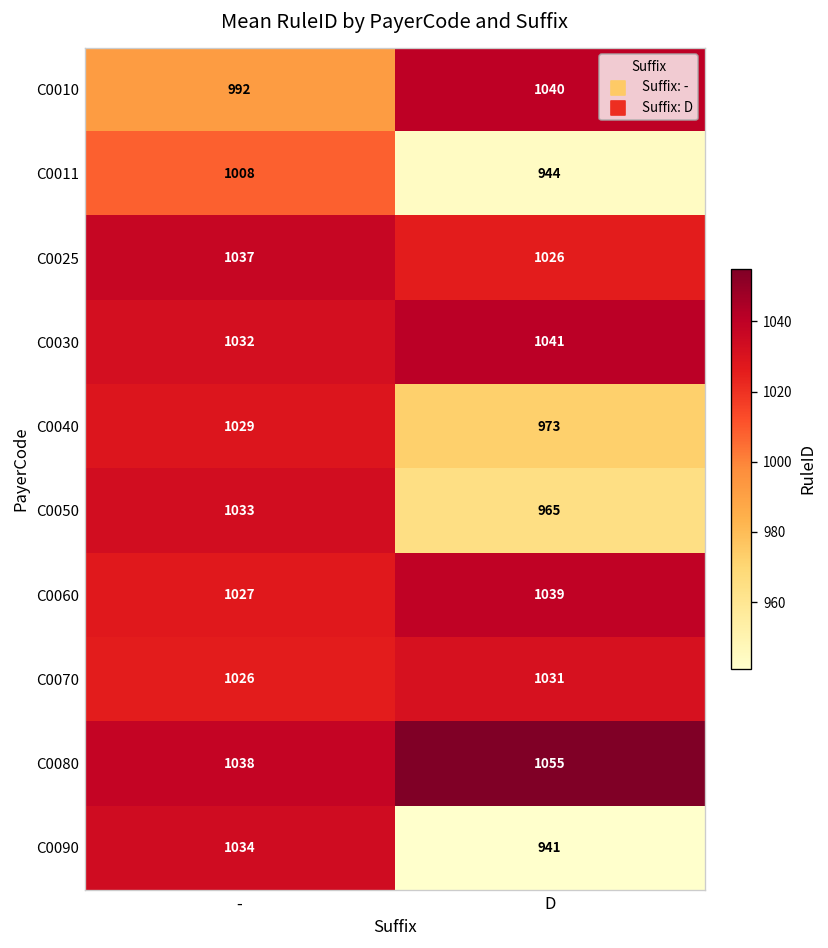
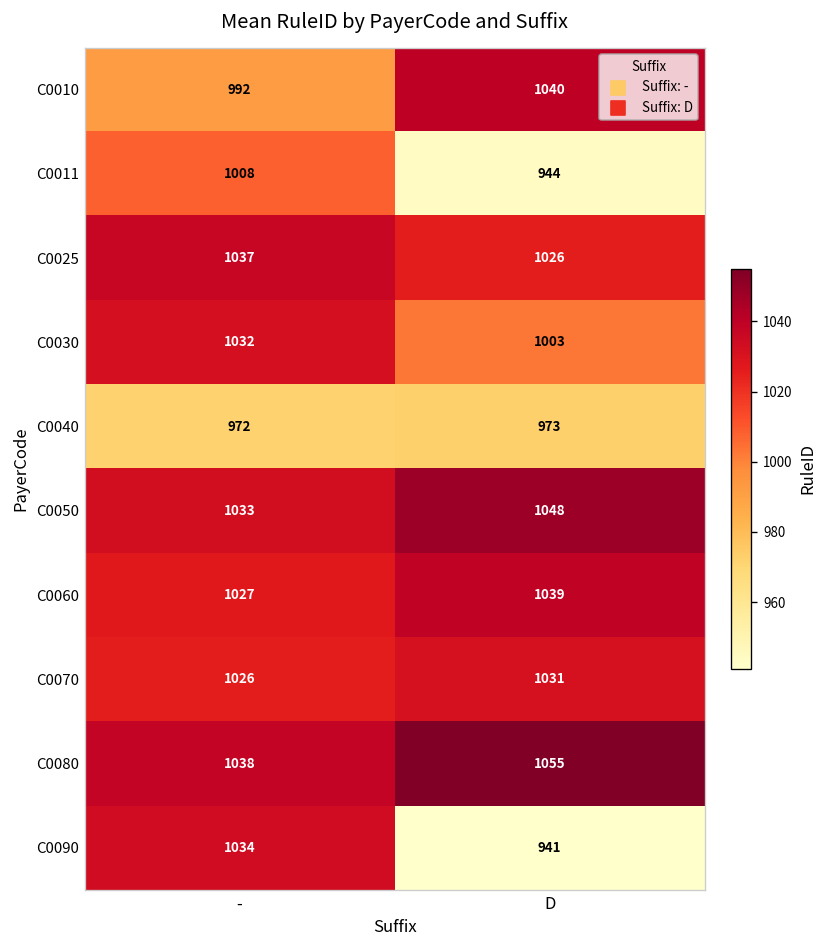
C0030, D: 1041 -> 1003
C0040, -: 1029 -> 972
C0050, D: 965 -> 1048
